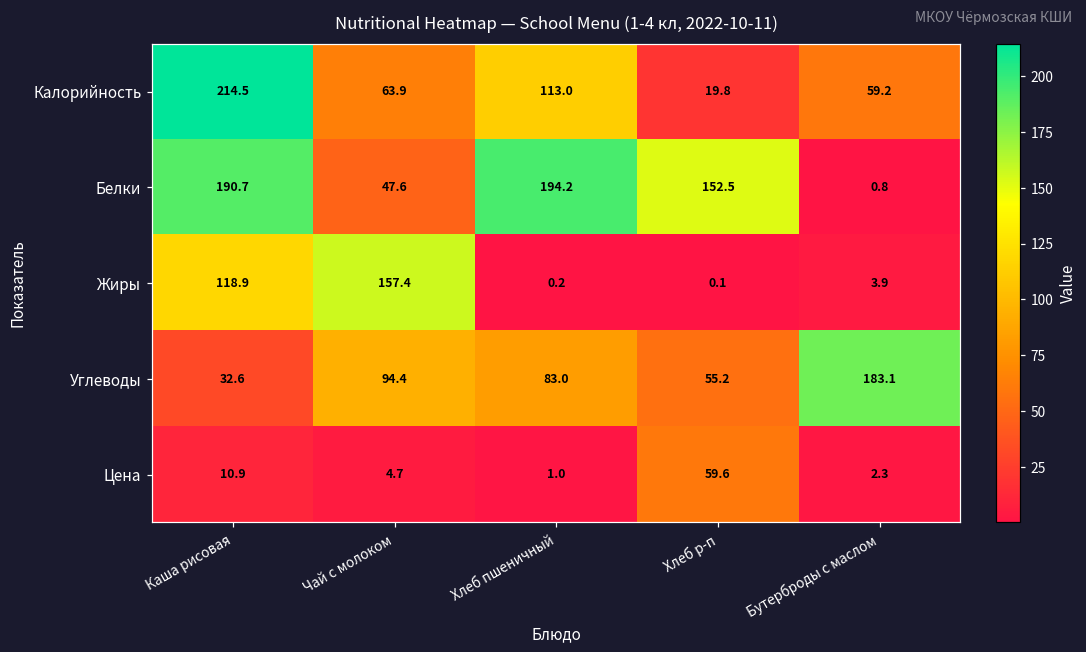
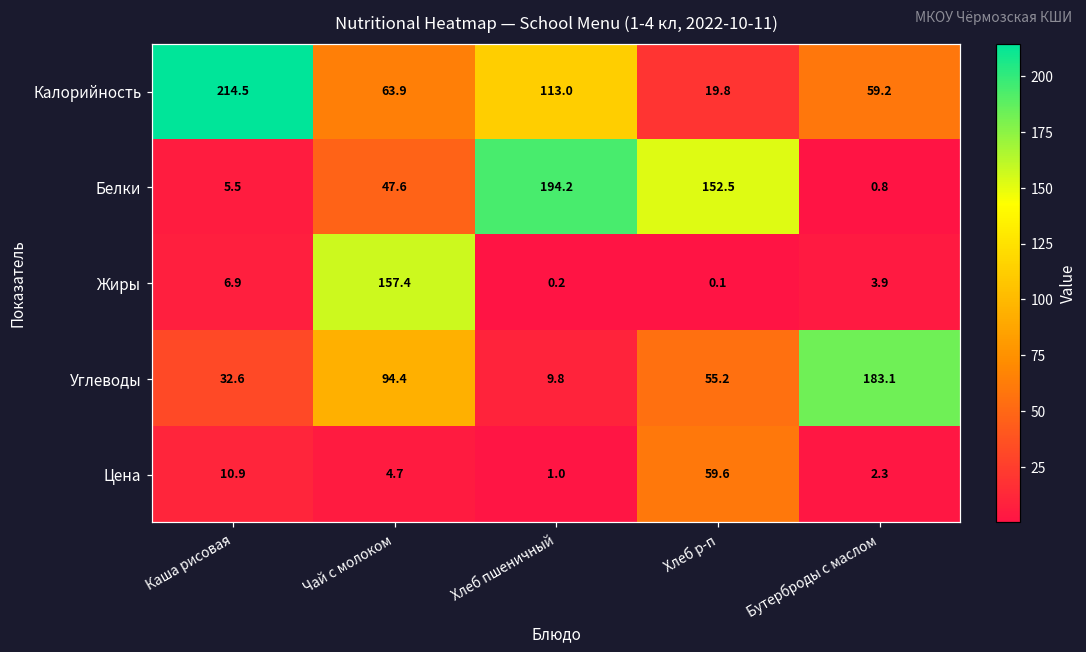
Белки, Каша рисовая: 190.7 -> 5.5
Жиры, Каша рисовая: 118.9 -> 6.9
Углеводы, Хлеб пшеничный: 83.0 -> 9.8
